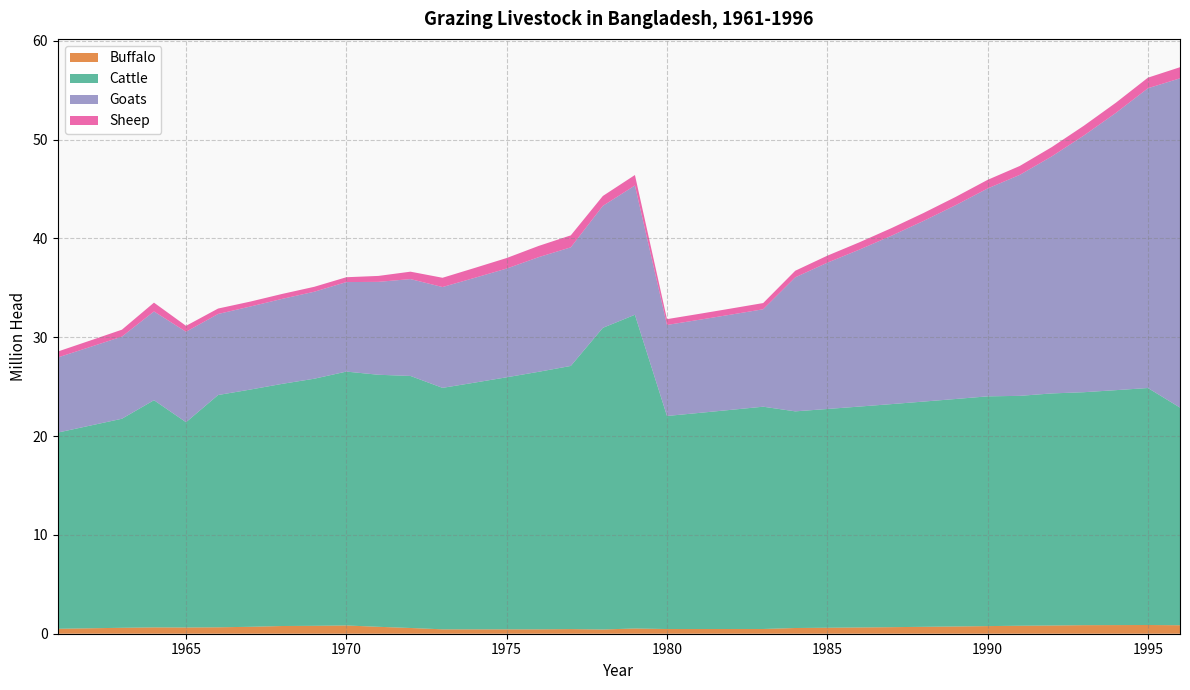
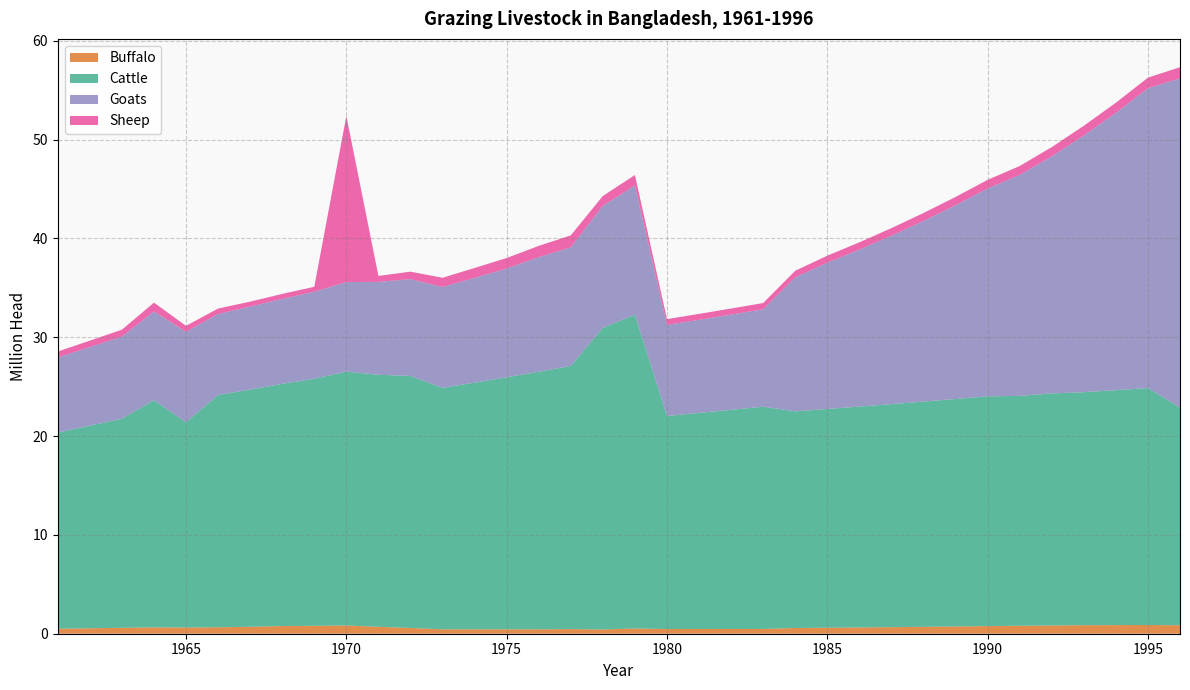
Sheep, 1970: 0 -> 17
